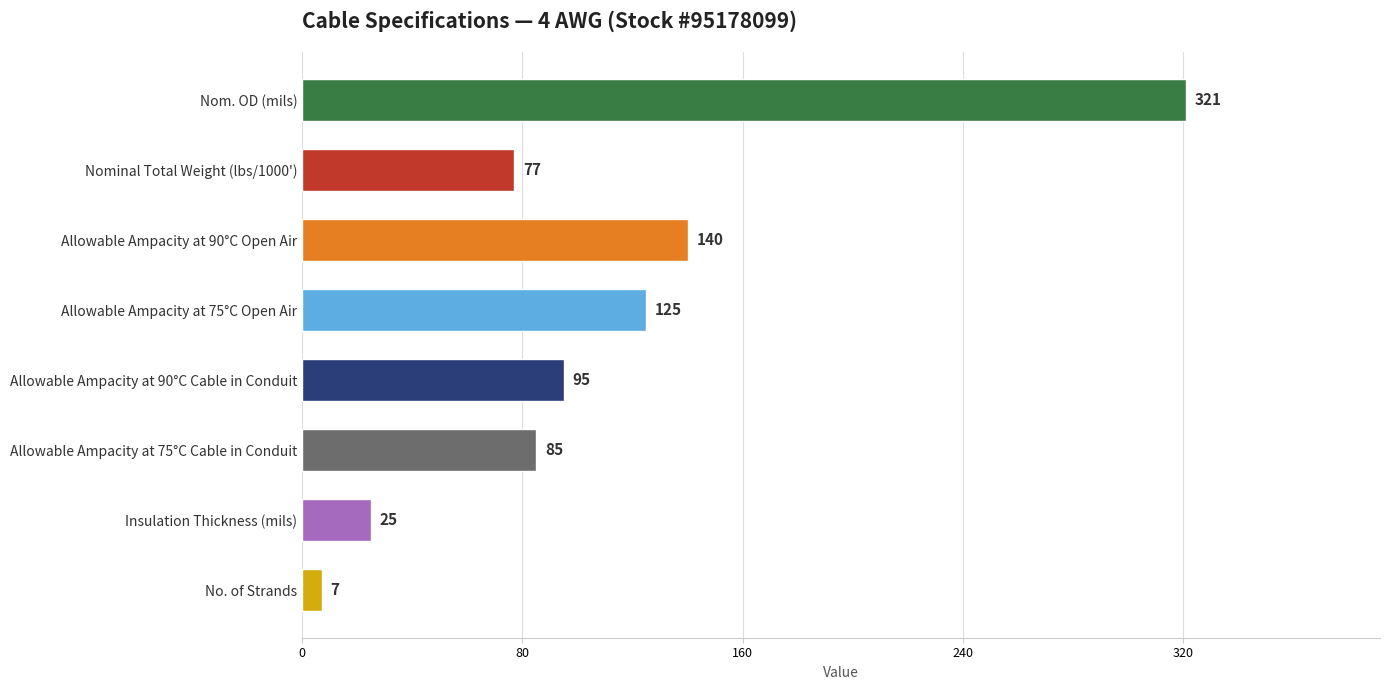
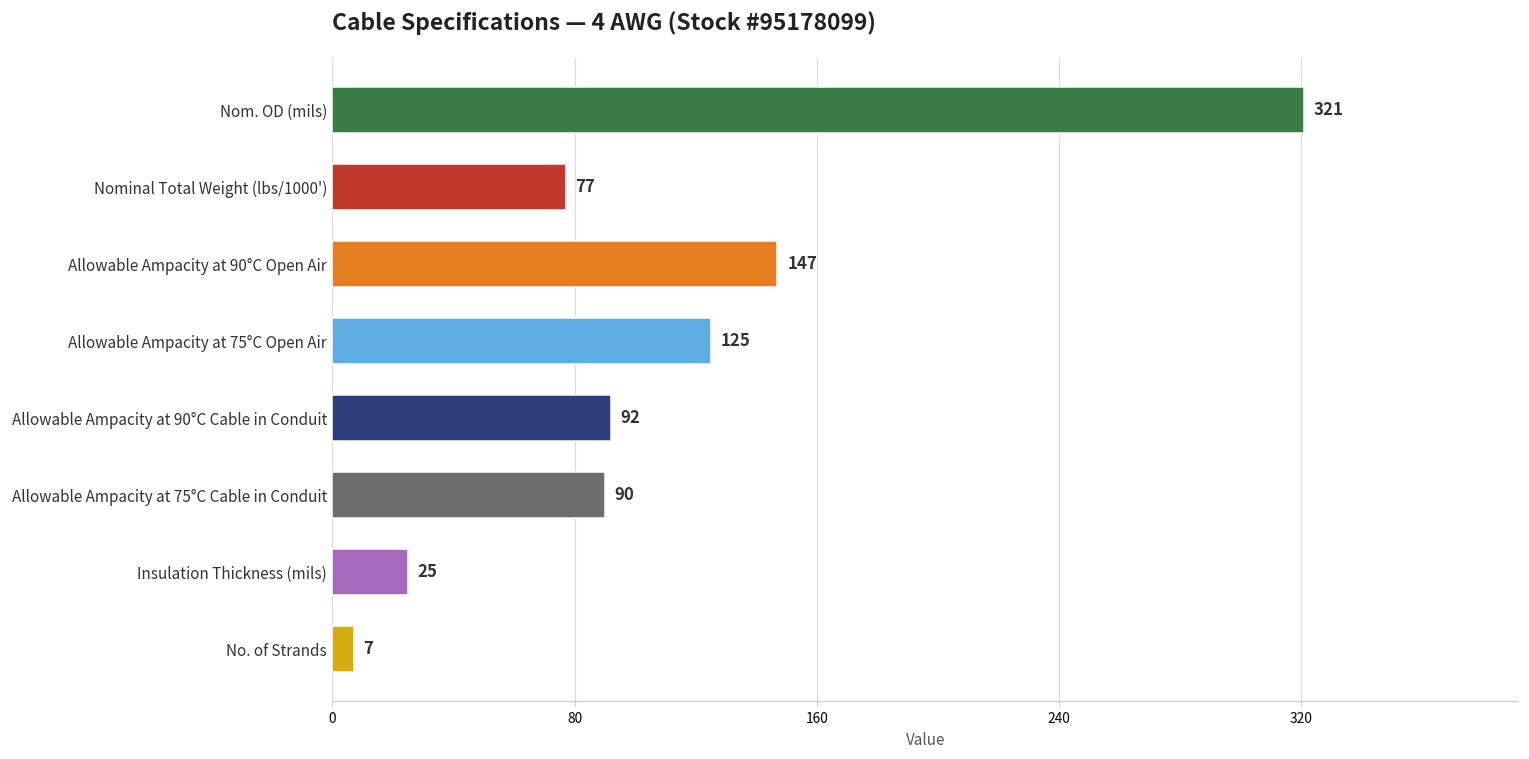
Allowable Ampacity at 90°C Open Air: 140 -> 147
Allowable Ampacity at 90°C Cable in Conduit: 95 -> 92
Allowable Ampacity at 75°C Cable in Conduit: 85 -> 90
